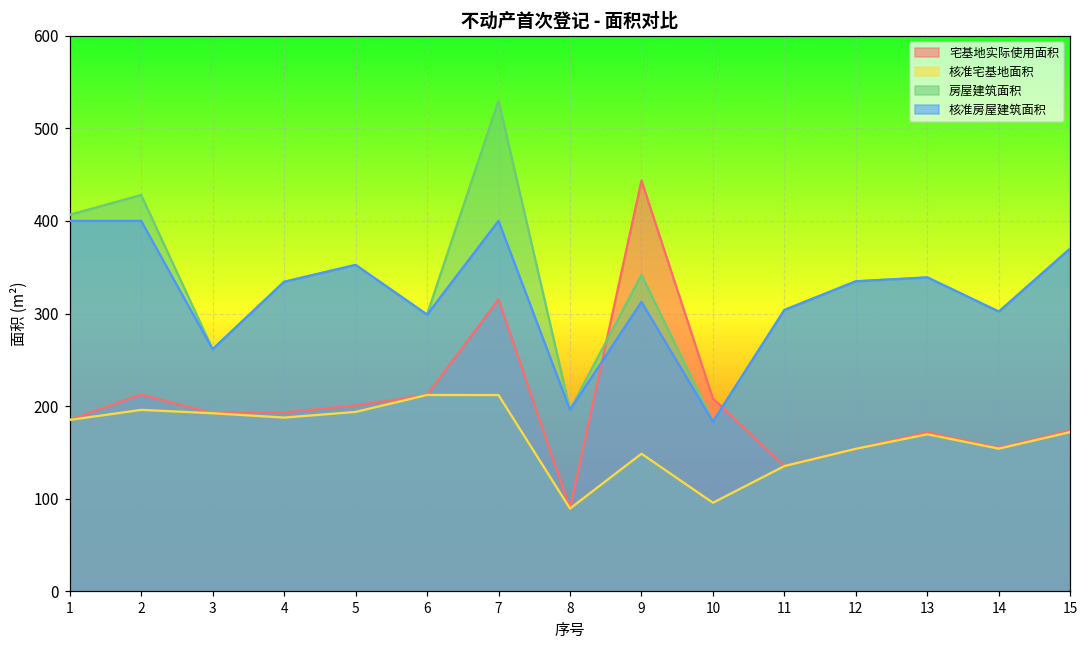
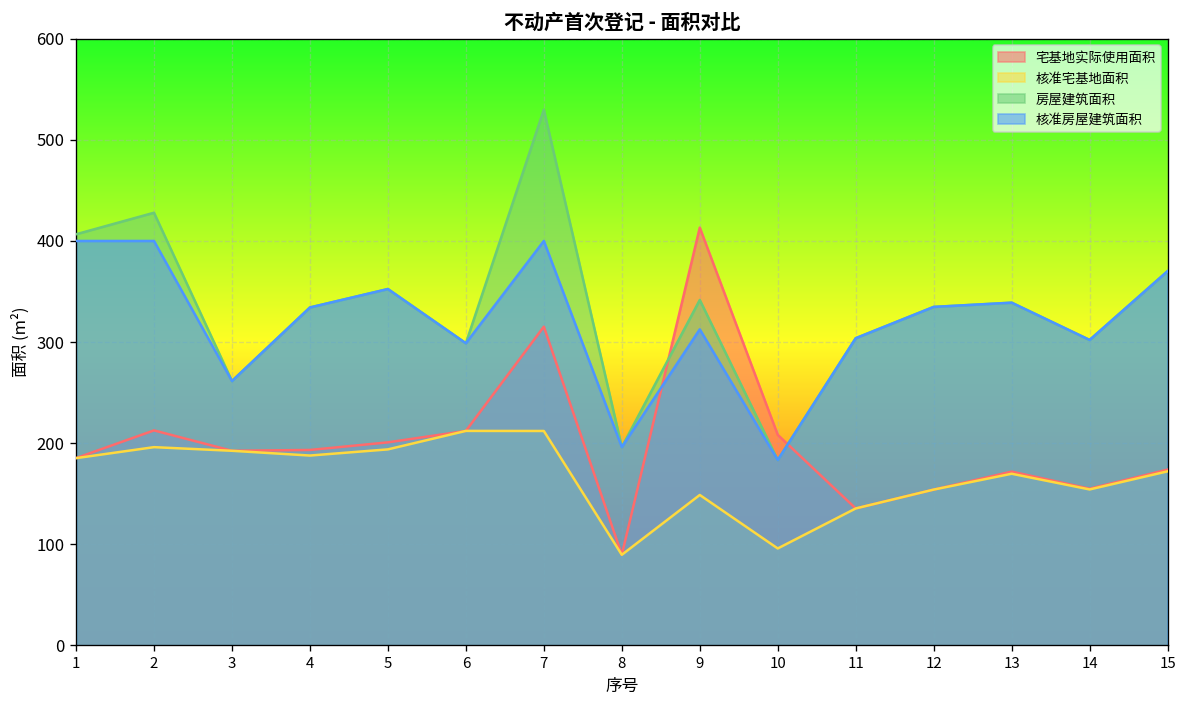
宅基地实际使用面积, 9: 440 -> 410
